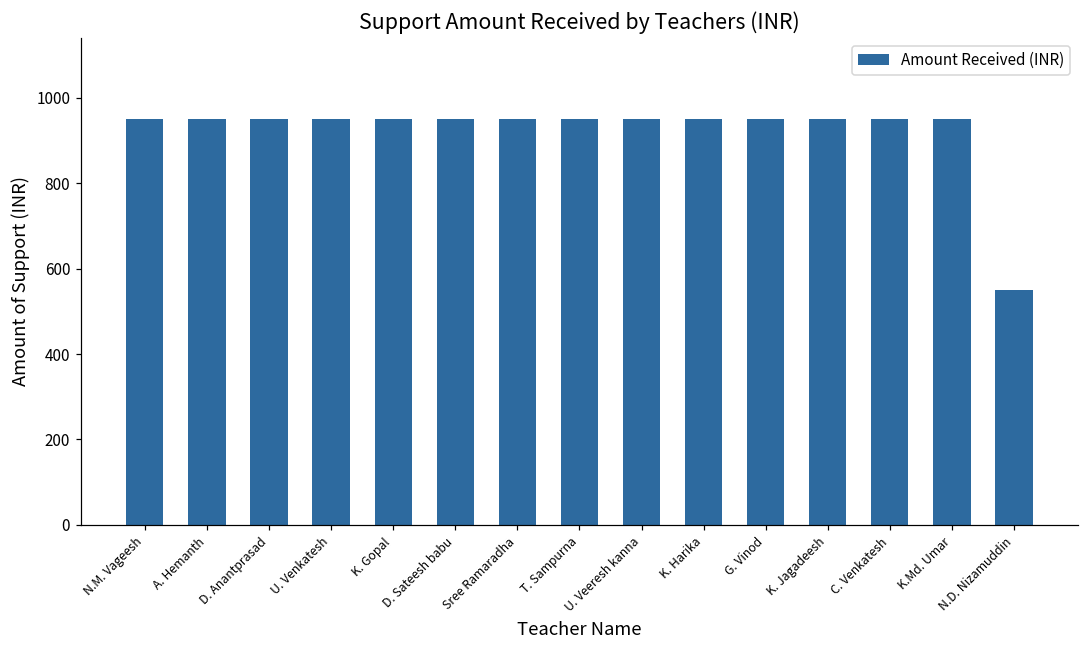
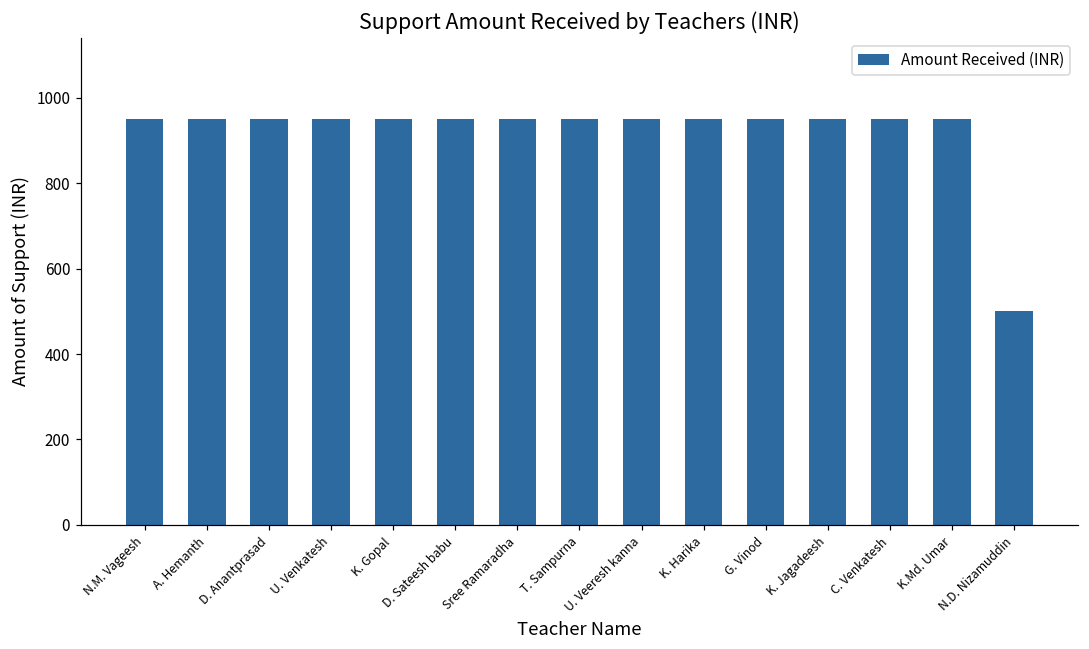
N.D. Nizamuddin: 550 -> 500
